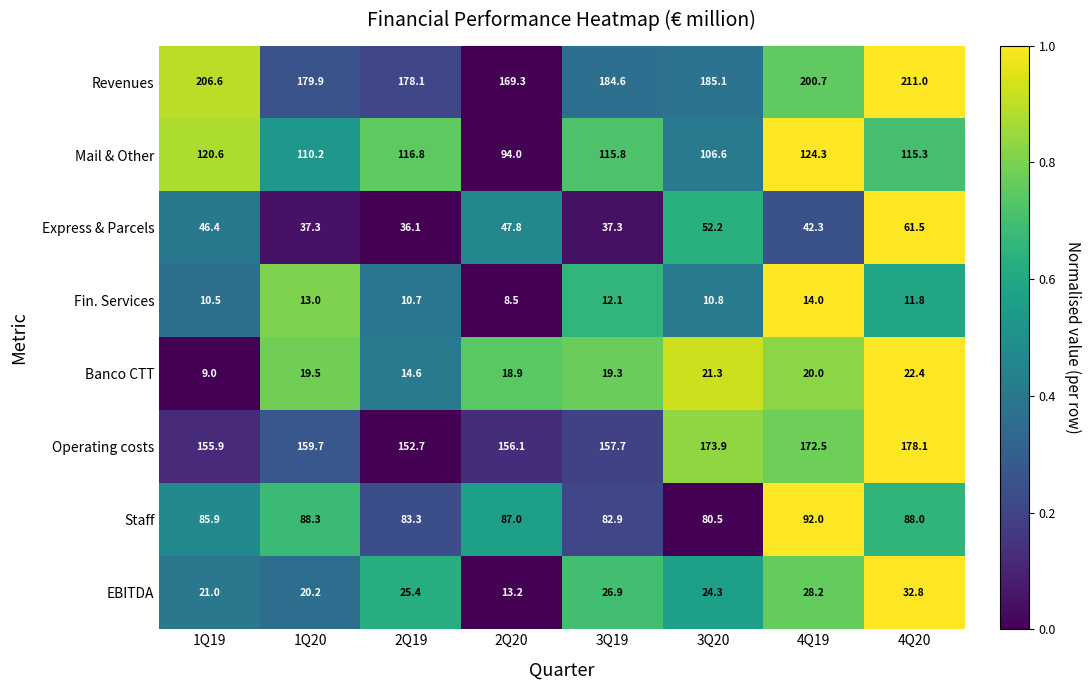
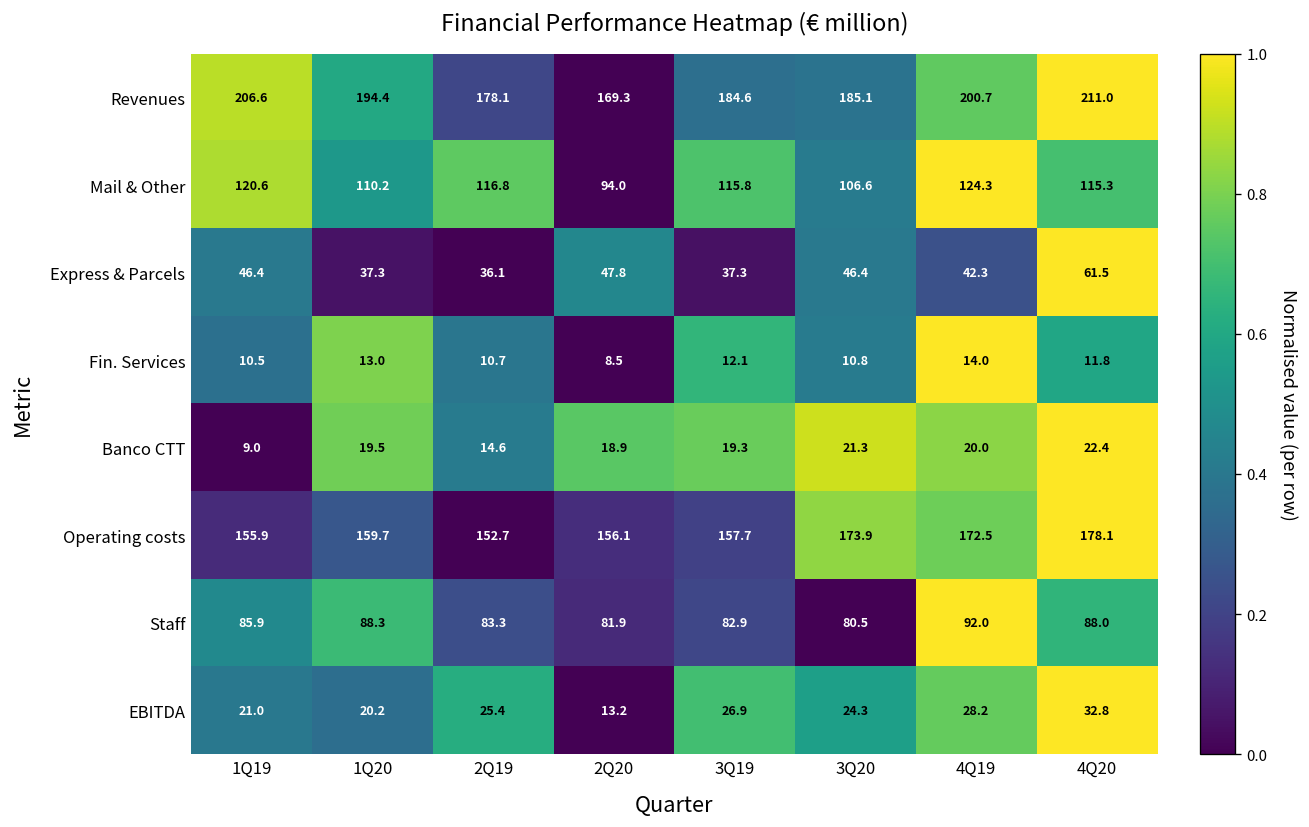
Revenues, 1Q20: 179.9 -> 194.4
Express & Parcels, 3Q20: 52.2 -> 46.4
Staff, 2Q20: 87.0 -> 81.9
